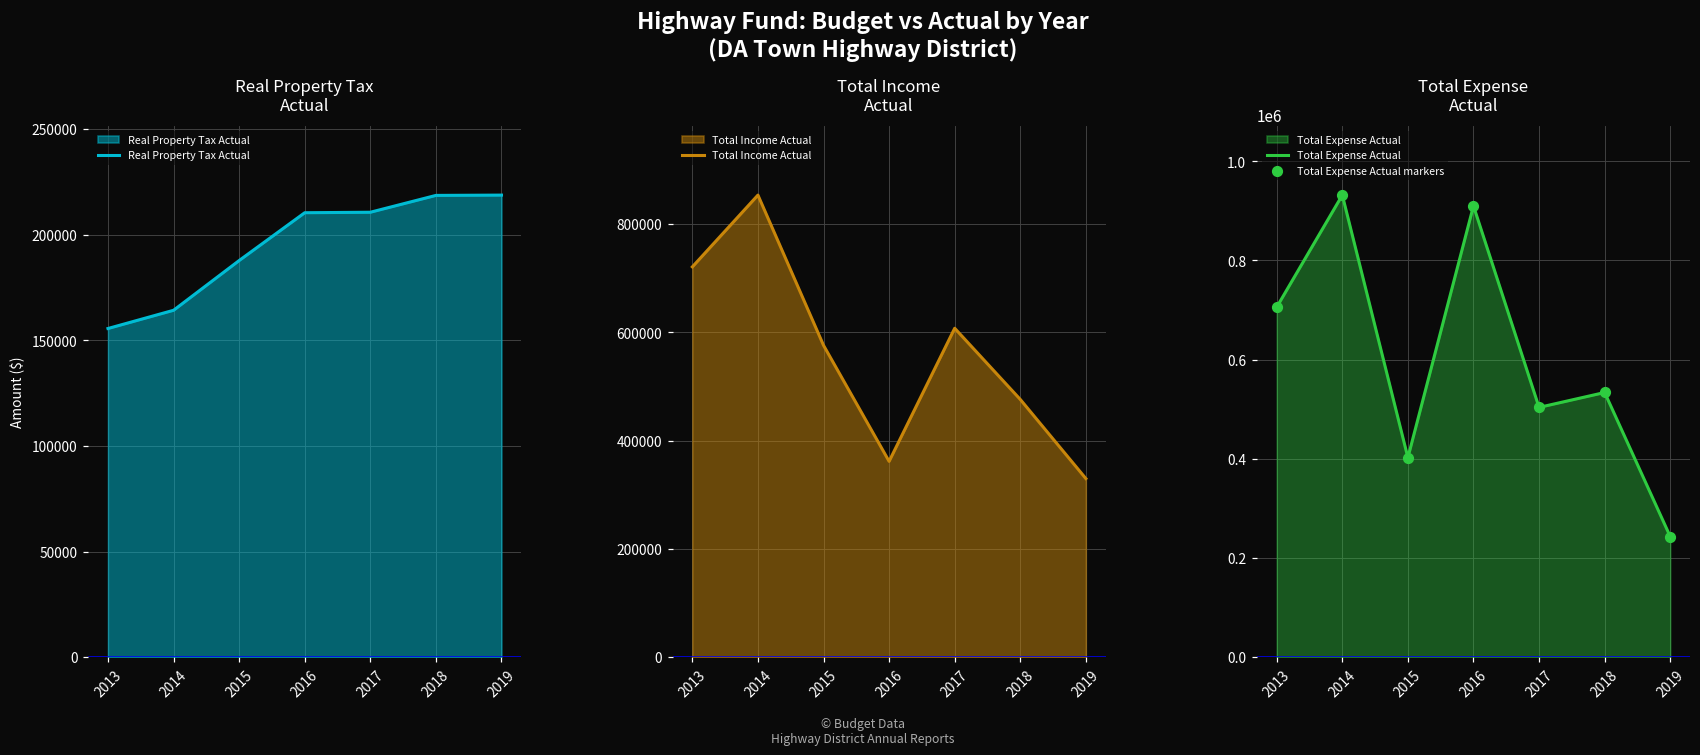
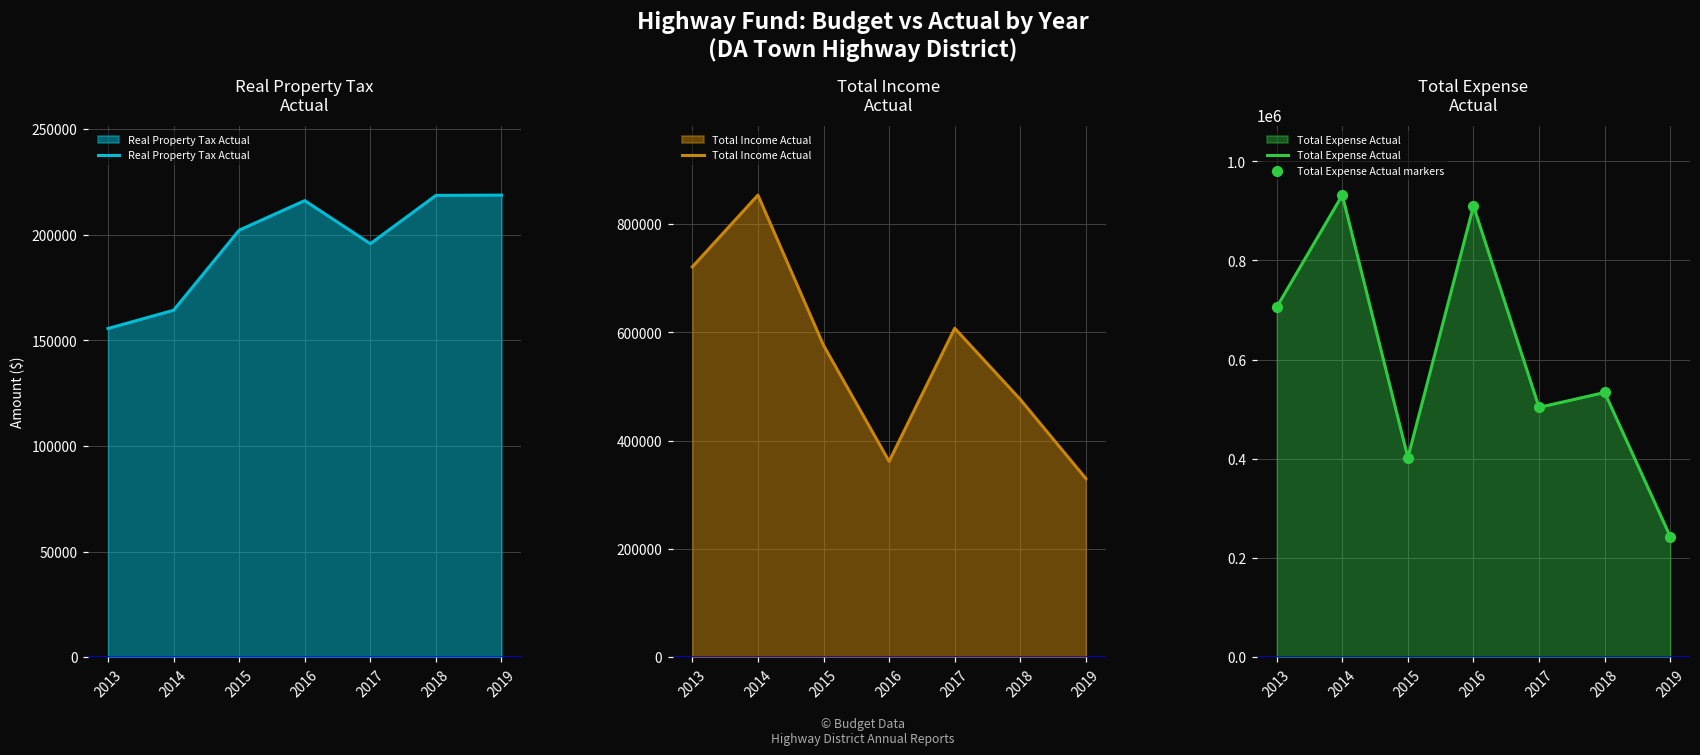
Real Property Tax Actual, 2015: 188000 -> 202000
Real Property Tax Actual, 2016: 210000 -> 216000
Real Property Tax Actual, 2017: 211000 -> 196000
